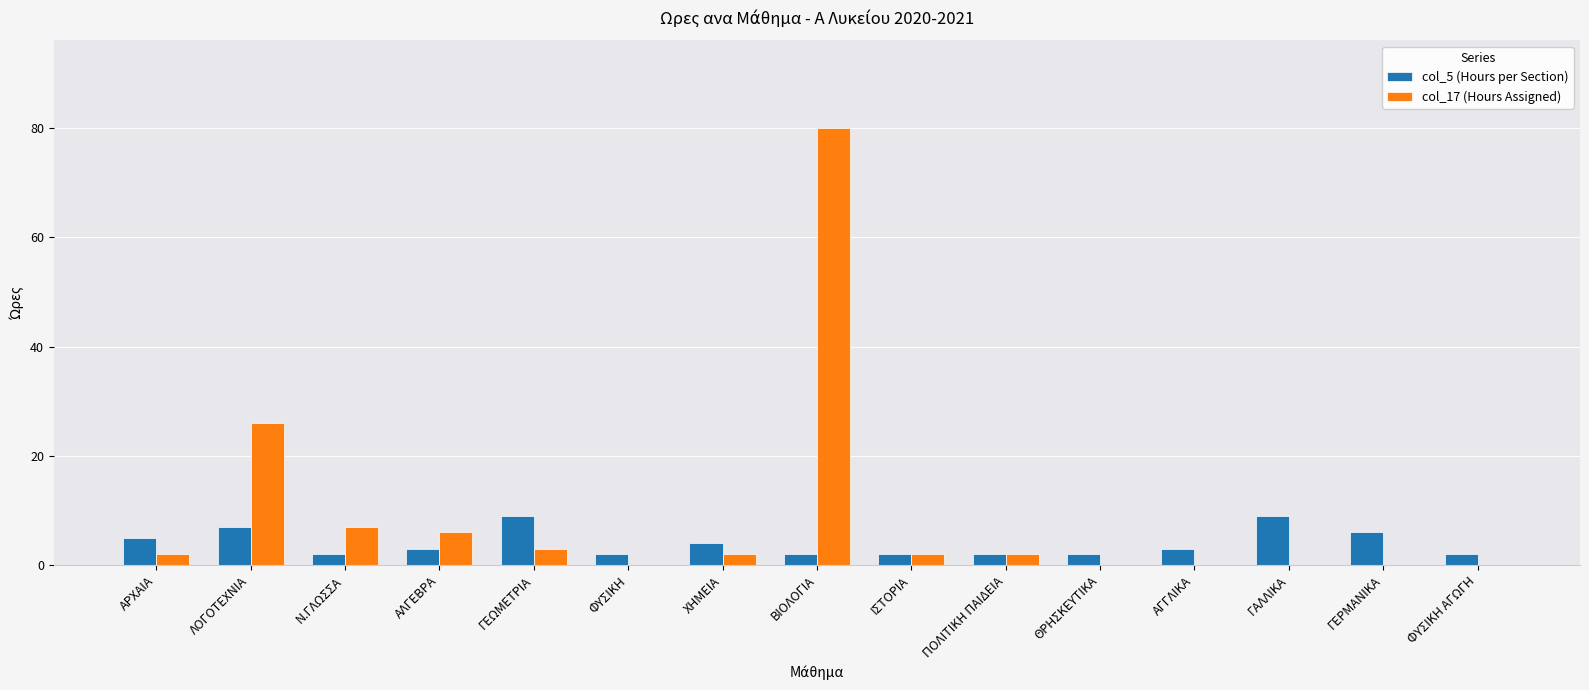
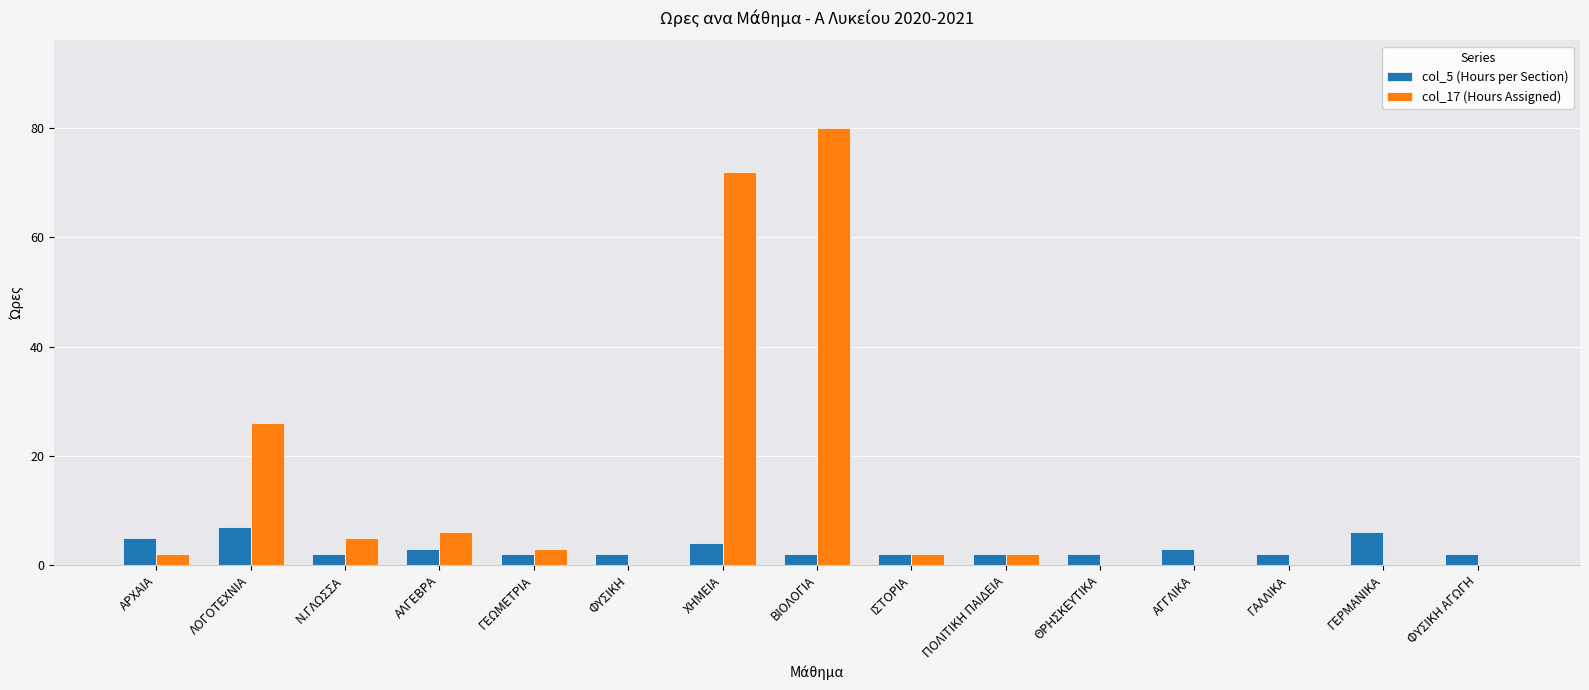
col_17 (Hours Assigned), Ν.ΓΛΩΣΣΑ: 7 -> 5
col_5 (Hours per Section), ΓΕΩΜΕΤΡΙΑ: 9 -> 2
col_17 (Hours Assigned), ΧΗΜΕΙΑ: 2 -> 72
col_5 (Hours per Section), ΓΑΛΛΙΚΑ: 9 -> 2
